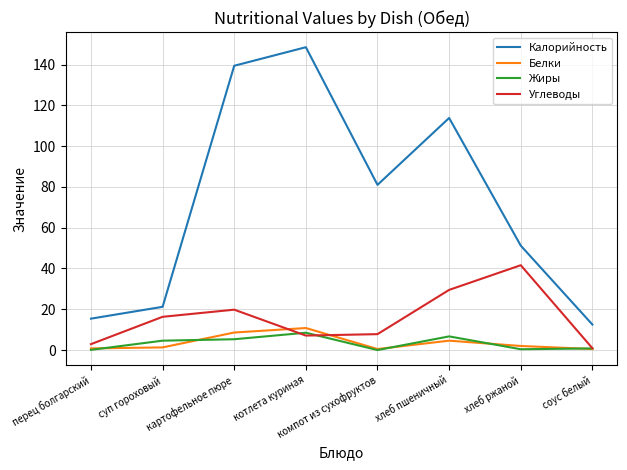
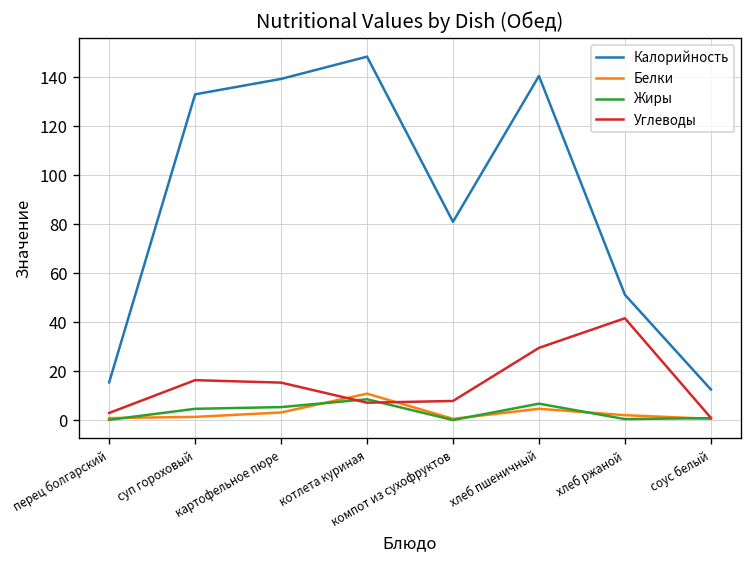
Калорийность, суп гороховый: 21 -> 133
Белки, картофельное пюре: 9 -> 3
Углеводы, картофельное пюре: 20 -> 15
Калорийность, хлеб пшеничный: 114 -> 141
